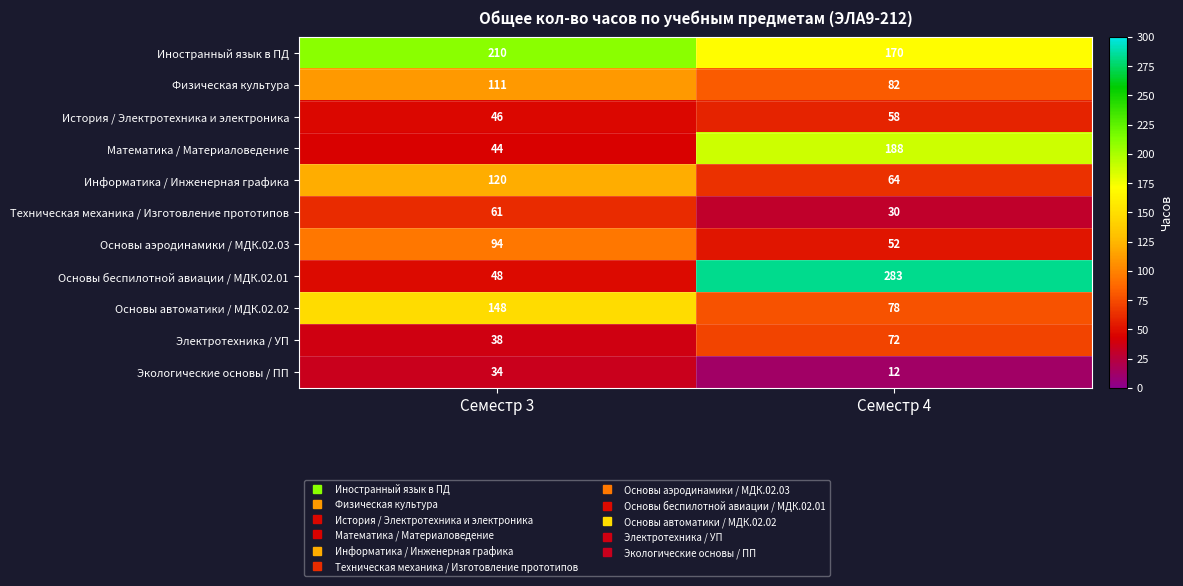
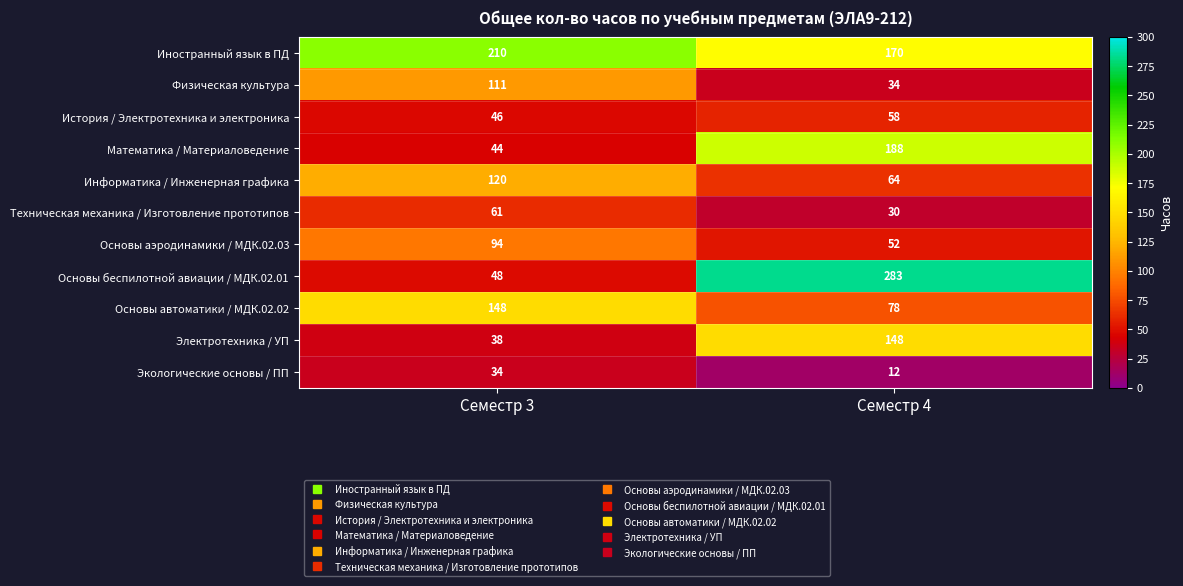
Физическая культура, Семестр 4: 82 -> 34
Электротехника / УП, Семестр 4: 72 -> 148
